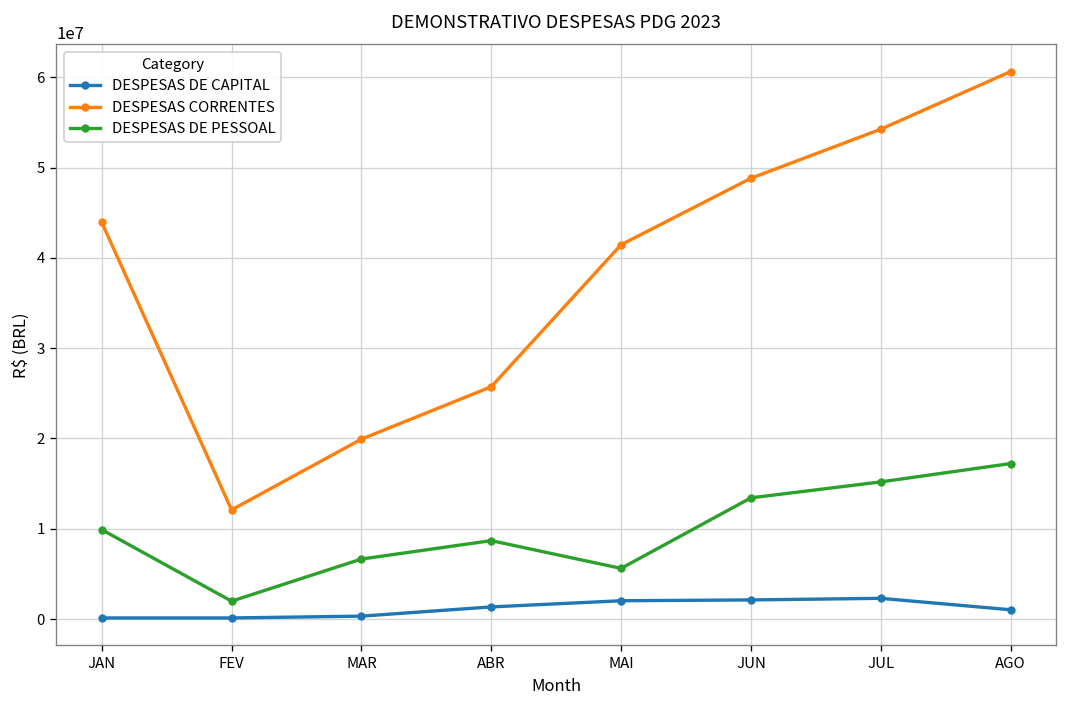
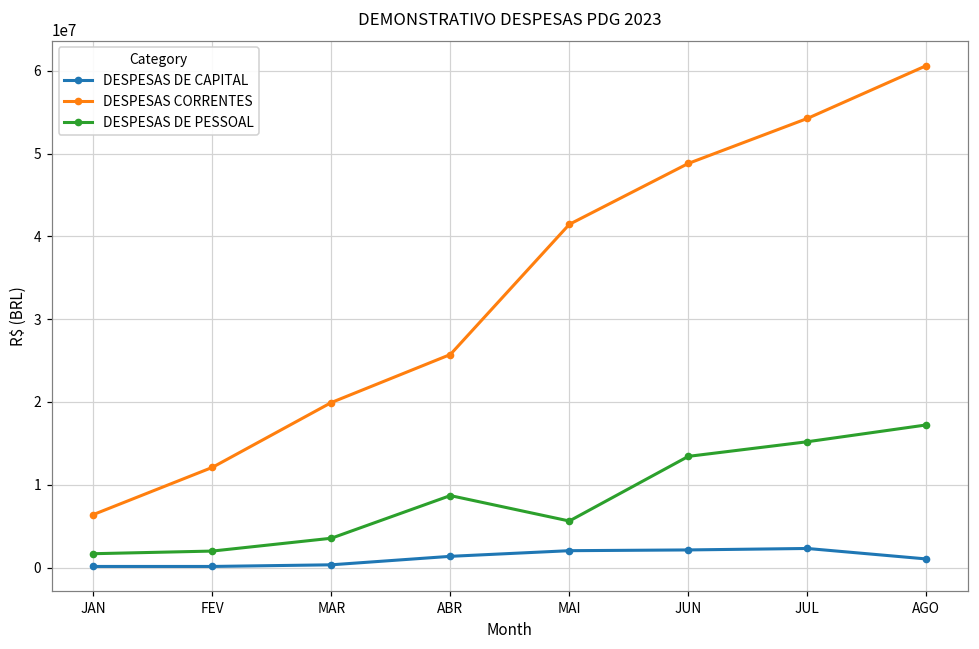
DESPESAS CORRENTES, JAN: 44000000 -> 6000000
DESPESAS DE PESSOAL, JAN: 10000000 -> 2000000
DESPESAS DE PESSOAL, MAR: 7000000 -> 4000000
